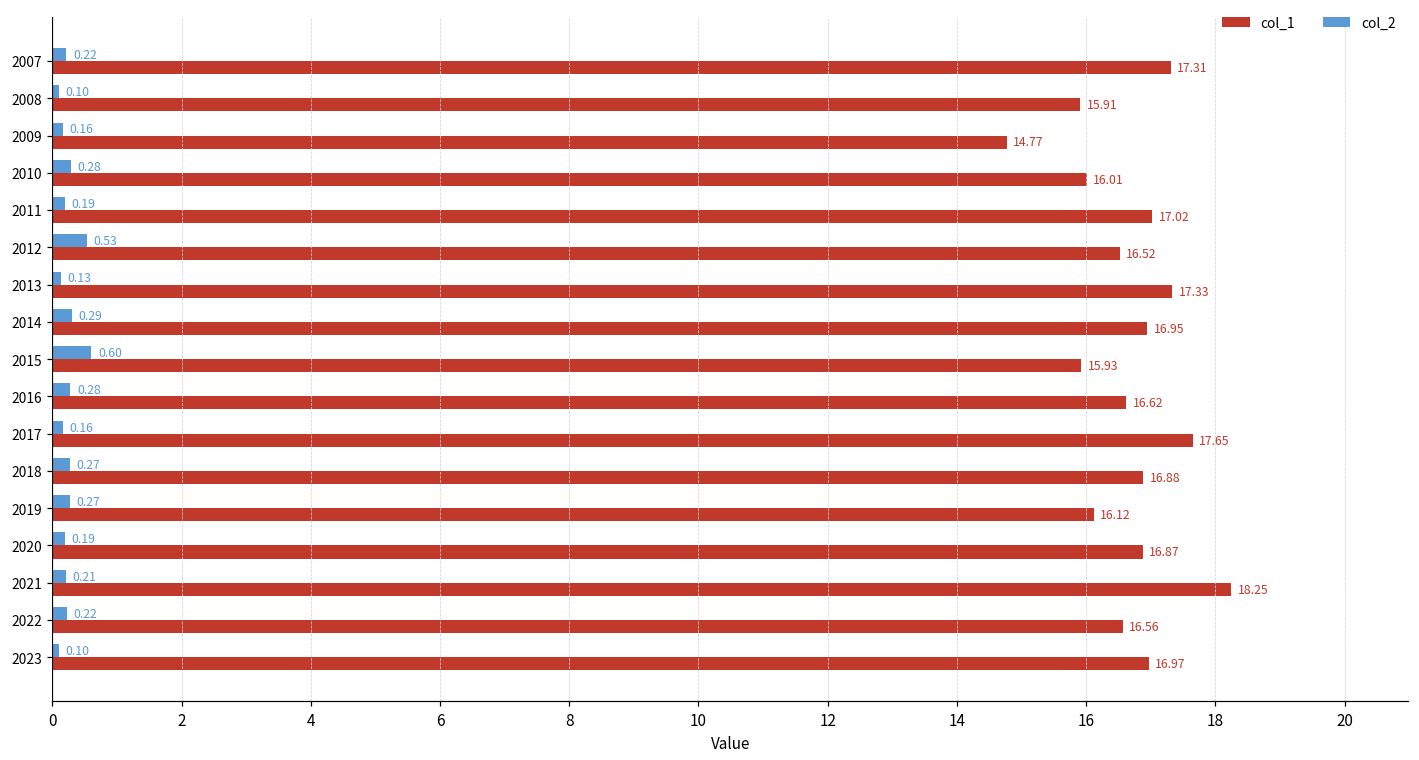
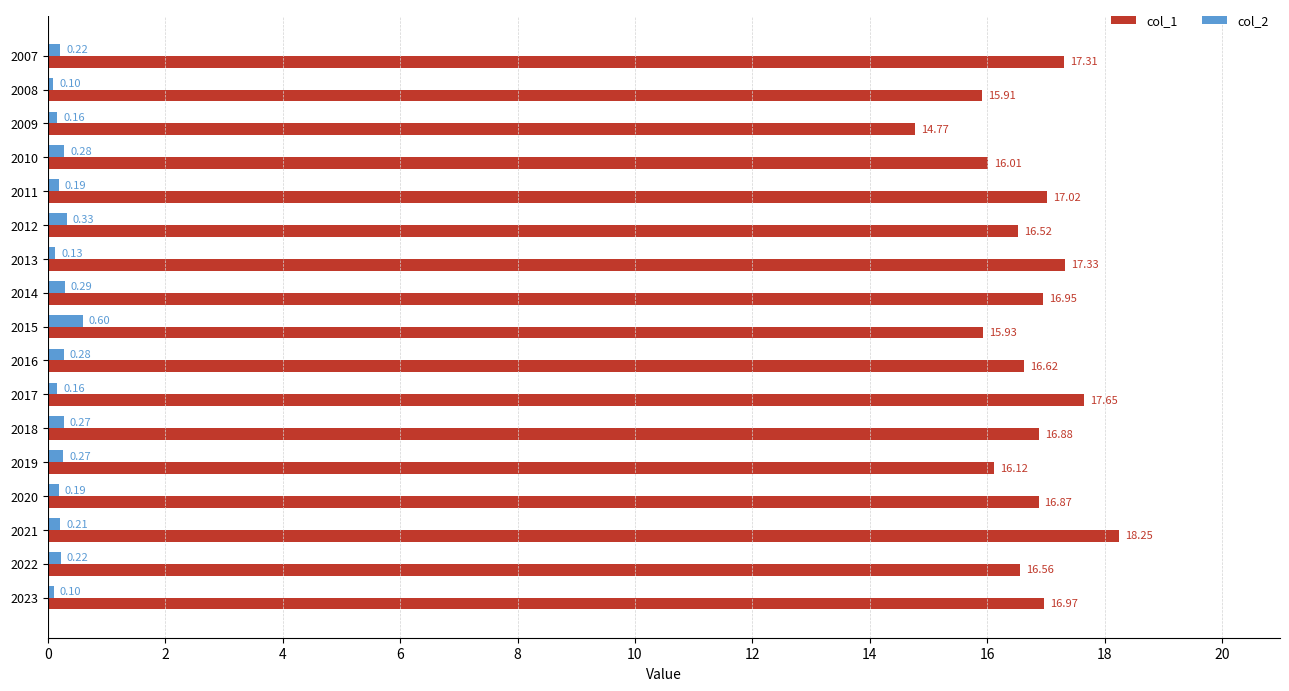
col_2, 2012: 0.53 -> 0.33
